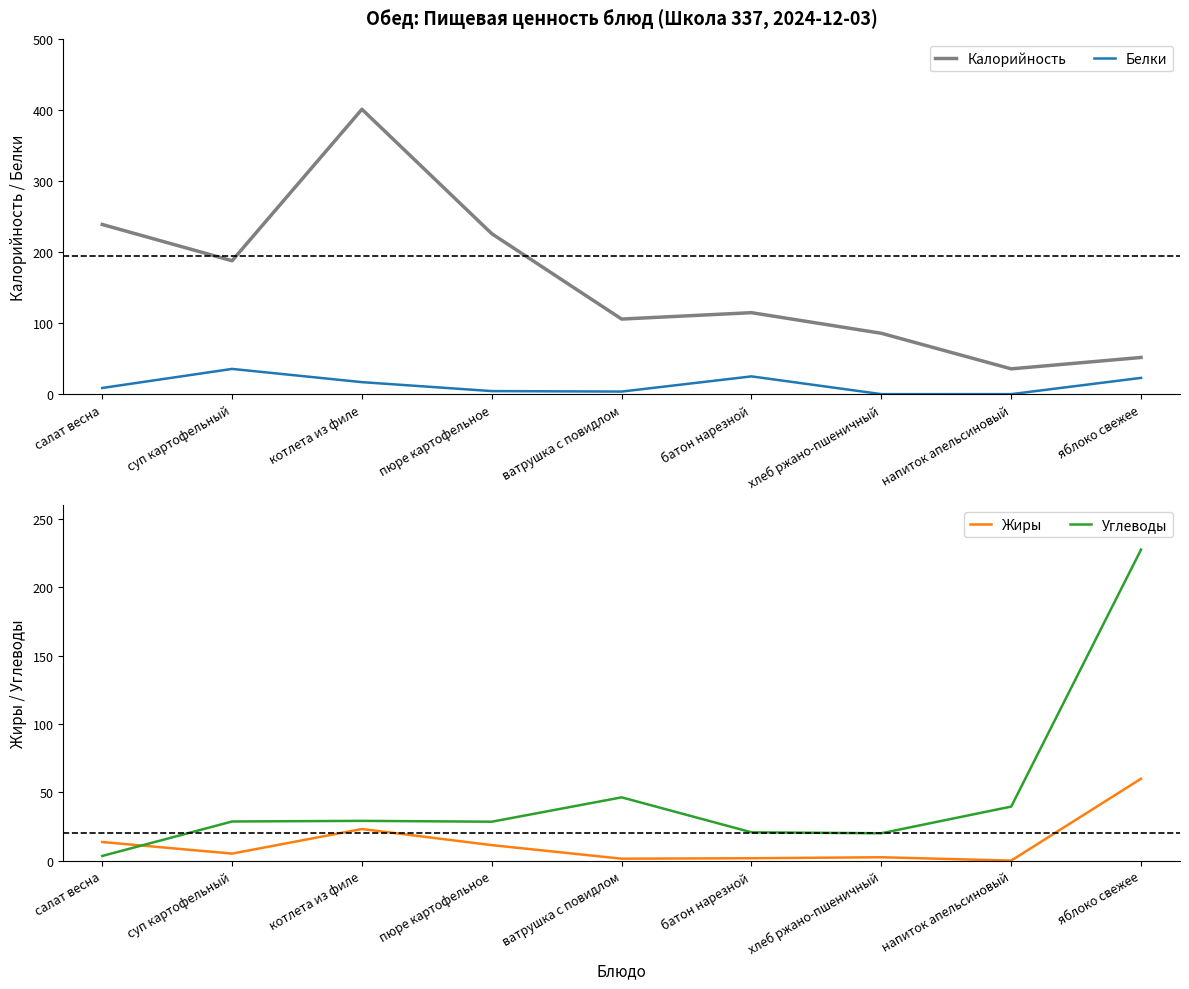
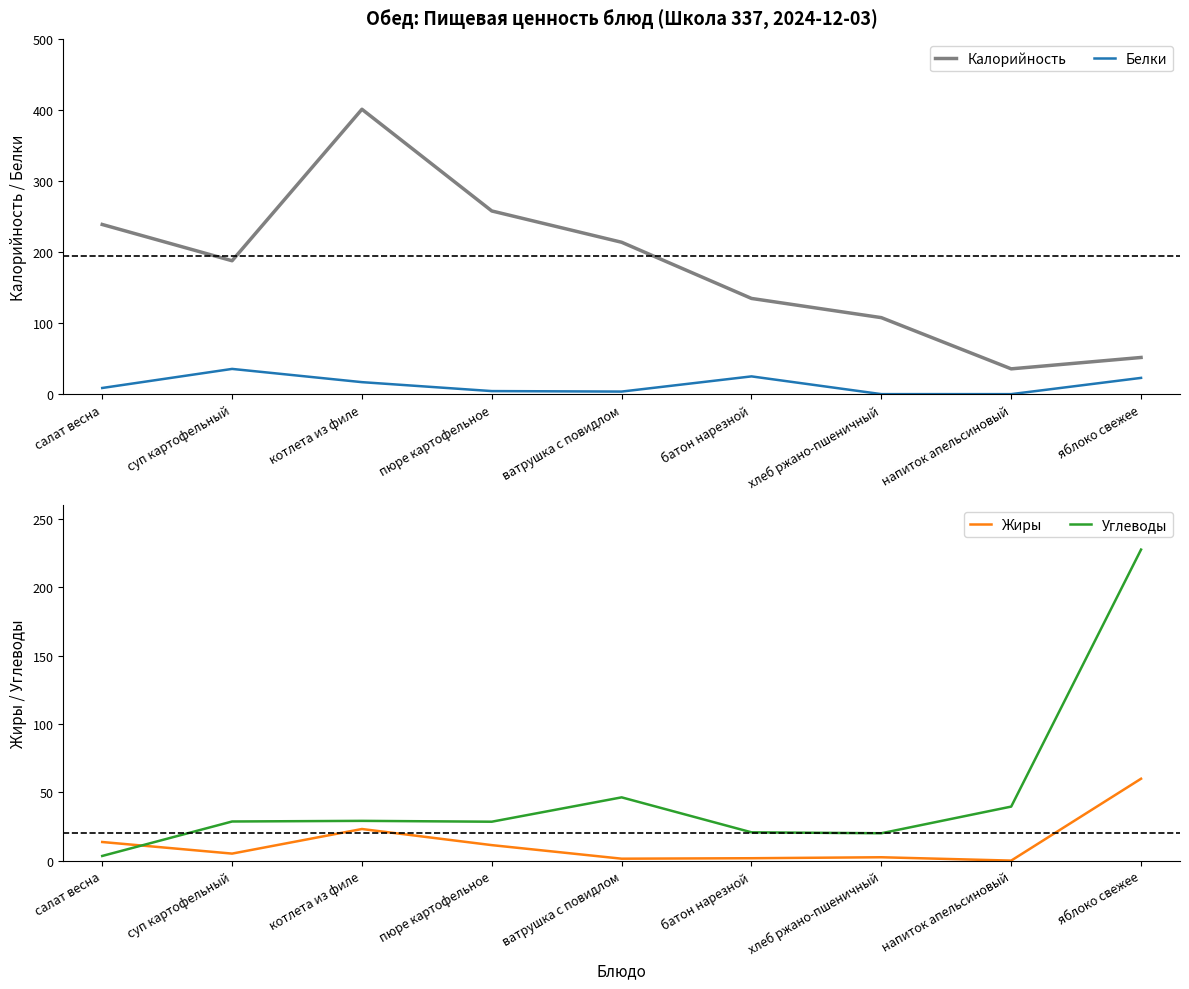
Обед: Пищевая ценность блюд (Школа 337, 2024-12-03), Калорийность, пюре картофельное: 230 -> 260
Обед: Пищевая ценность блюд (Школа 337, 2024-12-03), Калорийность, ватрушка с повидлом: 110 -> 210
Обед: Пищевая ценность блюд (Школа 337, 2024-12-03), Калорийность, батон нарезной: 120 -> 140
Обед: Пищевая ценность блюд (Школа 337, 2024-12-03), Калорийность, хлеб ржано-пшеничный: 90 -> 110
